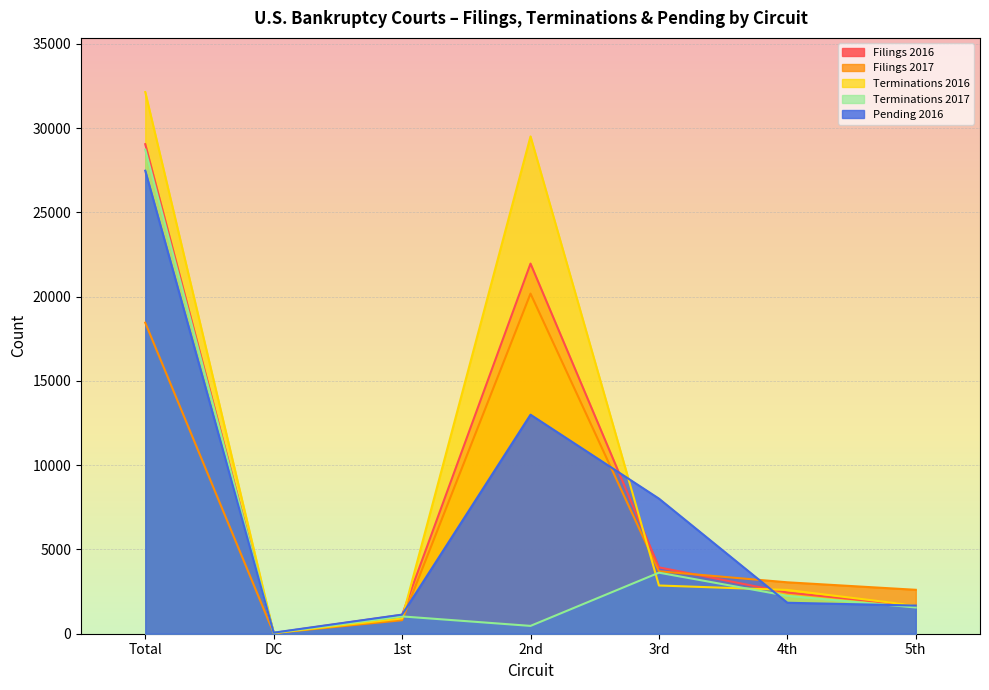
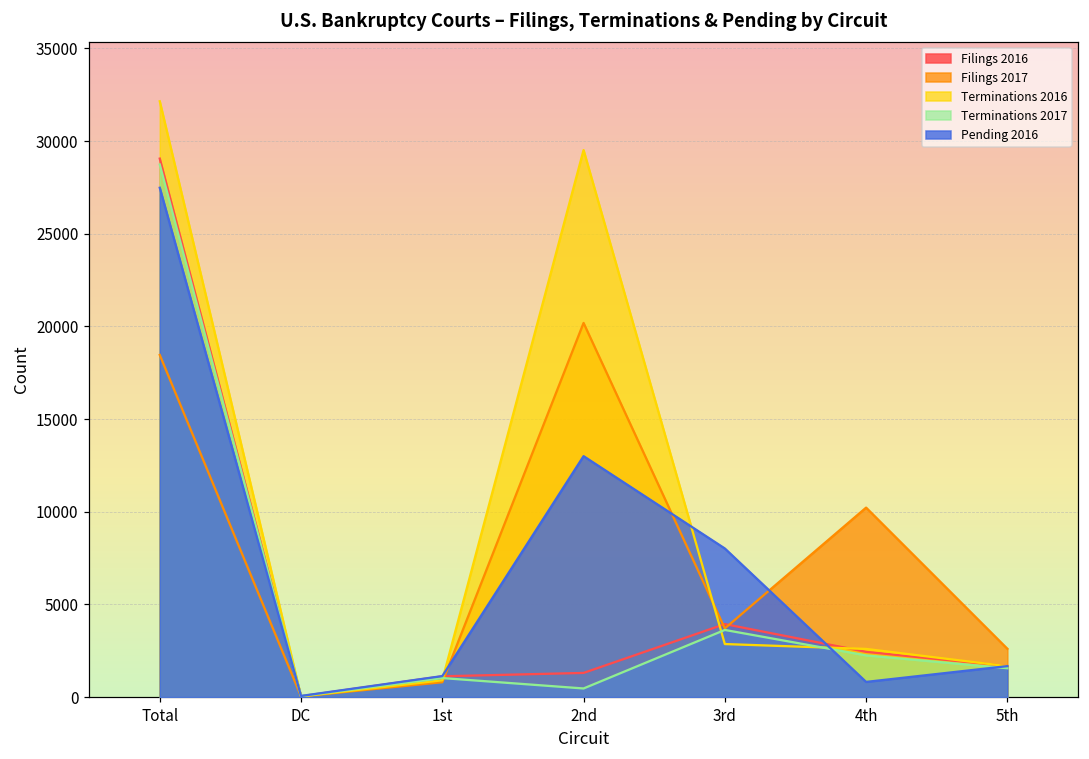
Filings 2016, 2nd: 22000 -> 1300
Filings 2017, 4th: 3100 -> 10200
Pending 2016, 4th: 1800 -> 800
